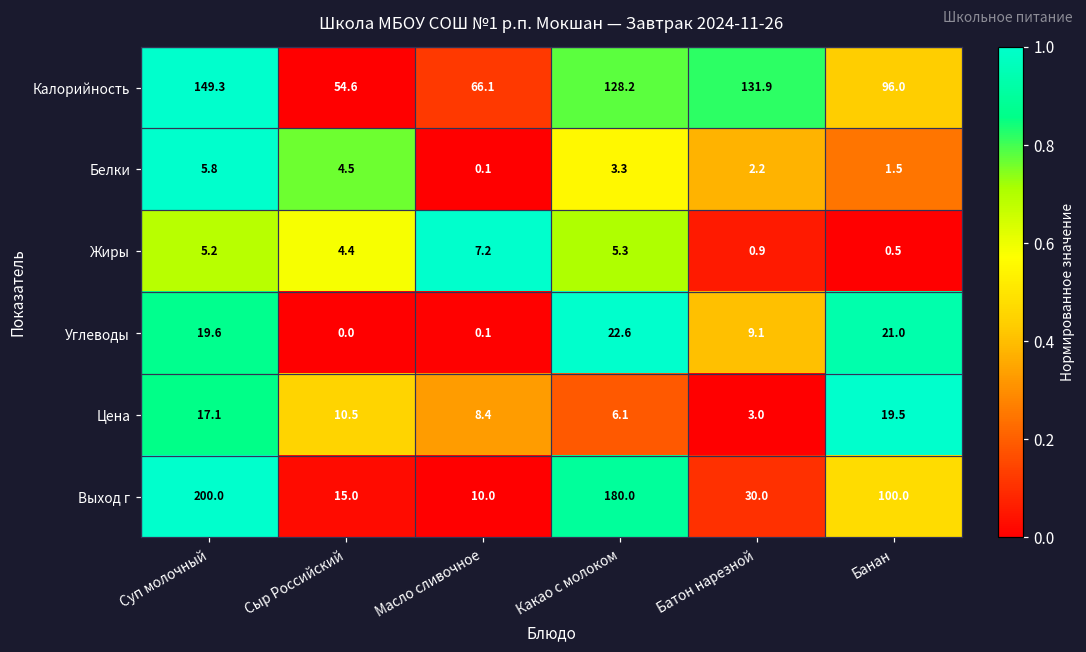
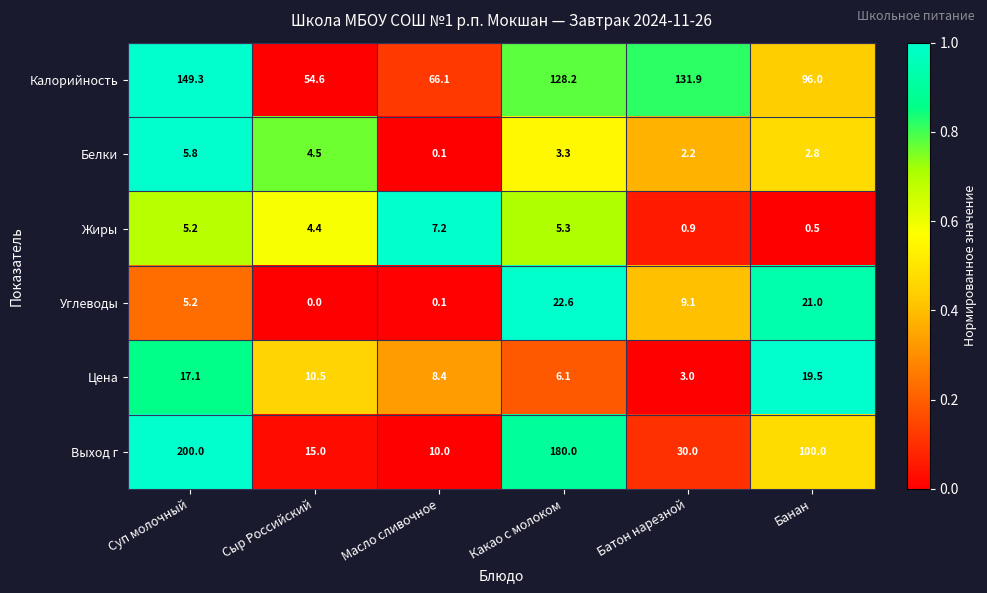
Белки, Банан: 1.5 -> 2.8
Углеводы, Суп молочный: 19.6 -> 5.2
